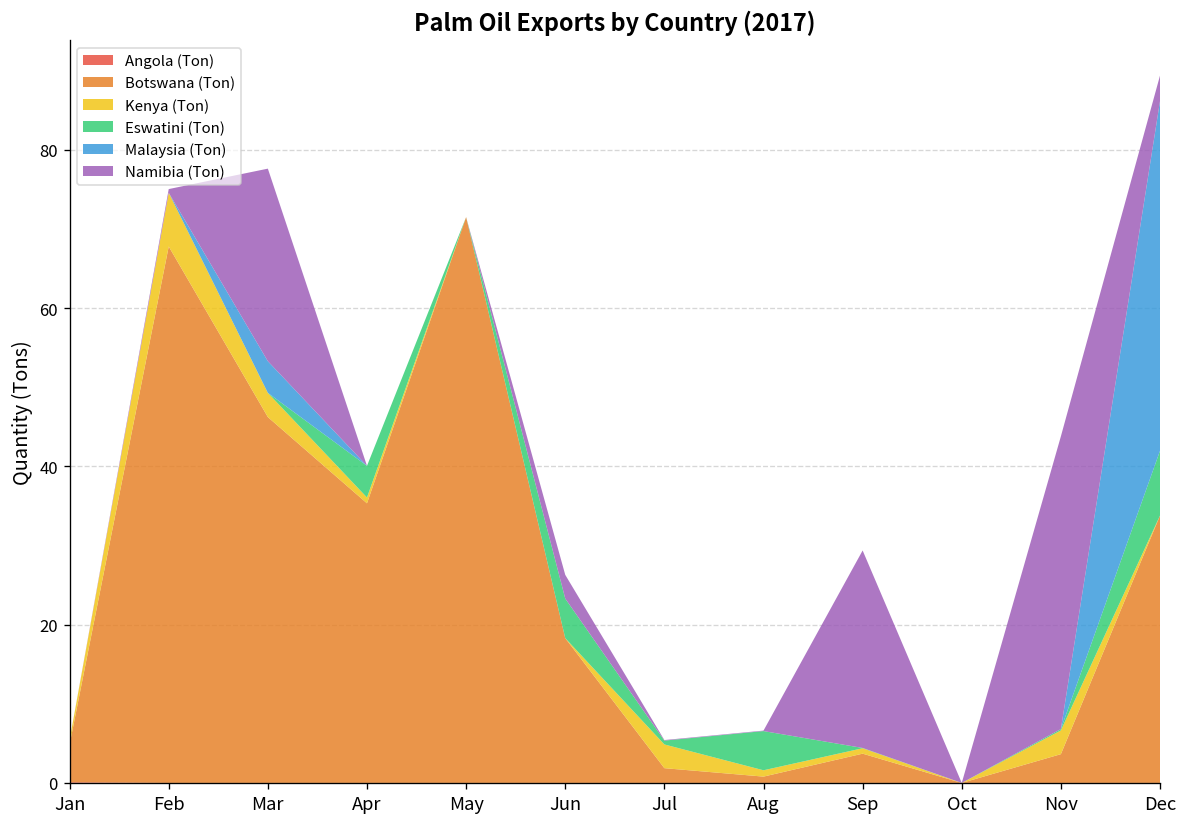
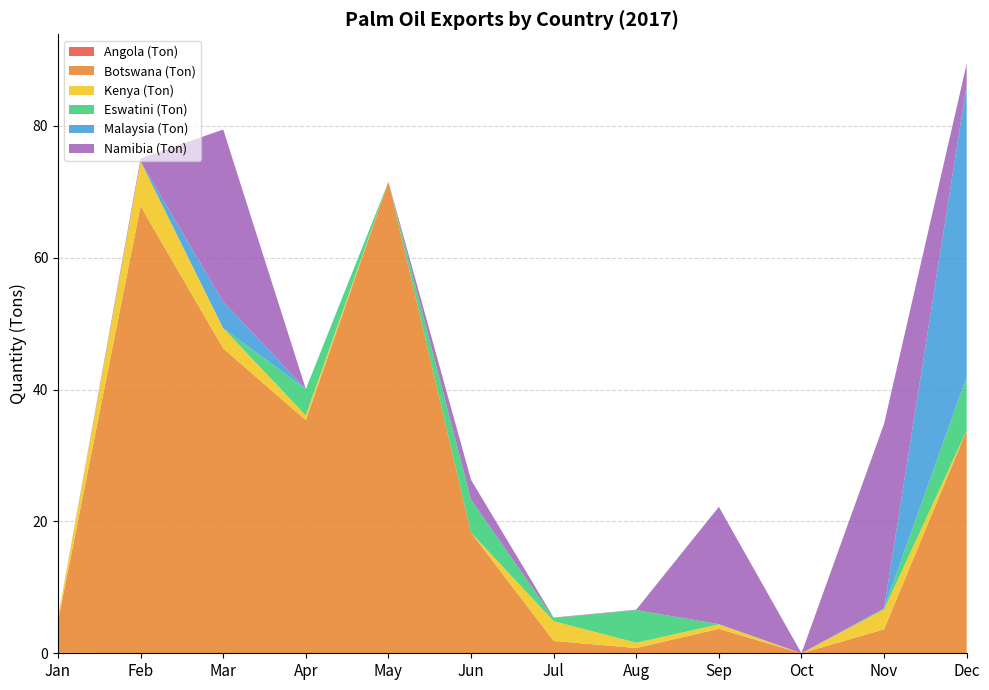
Namibia (Ton), Mar: 24 -> 26
Namibia (Ton), Sep: 25 -> 18
Namibia (Ton), Nov: 37 -> 28
